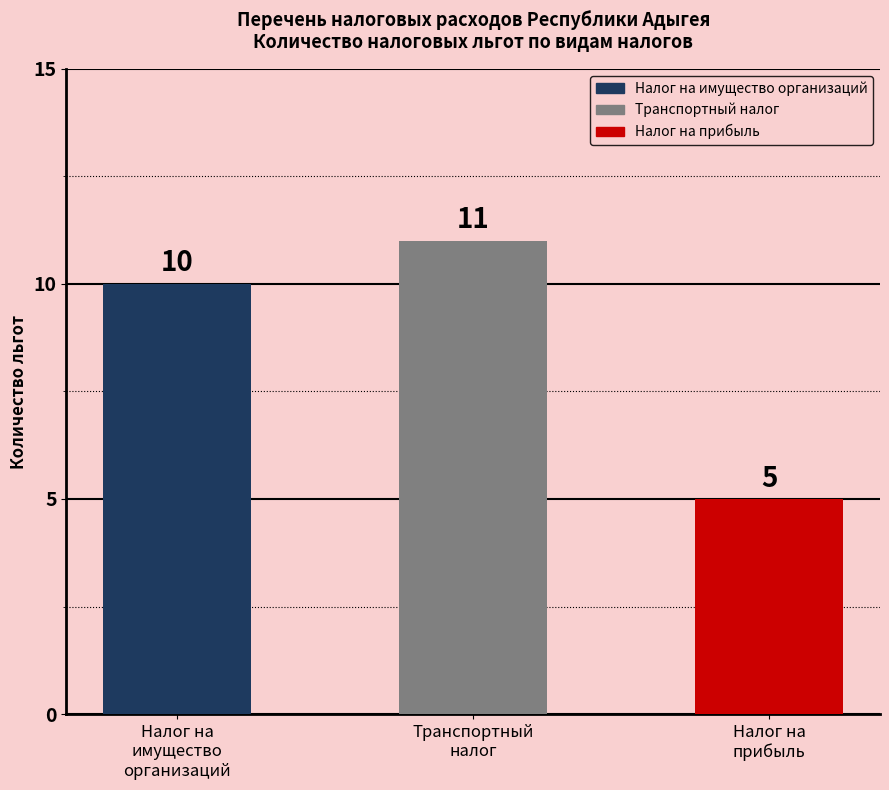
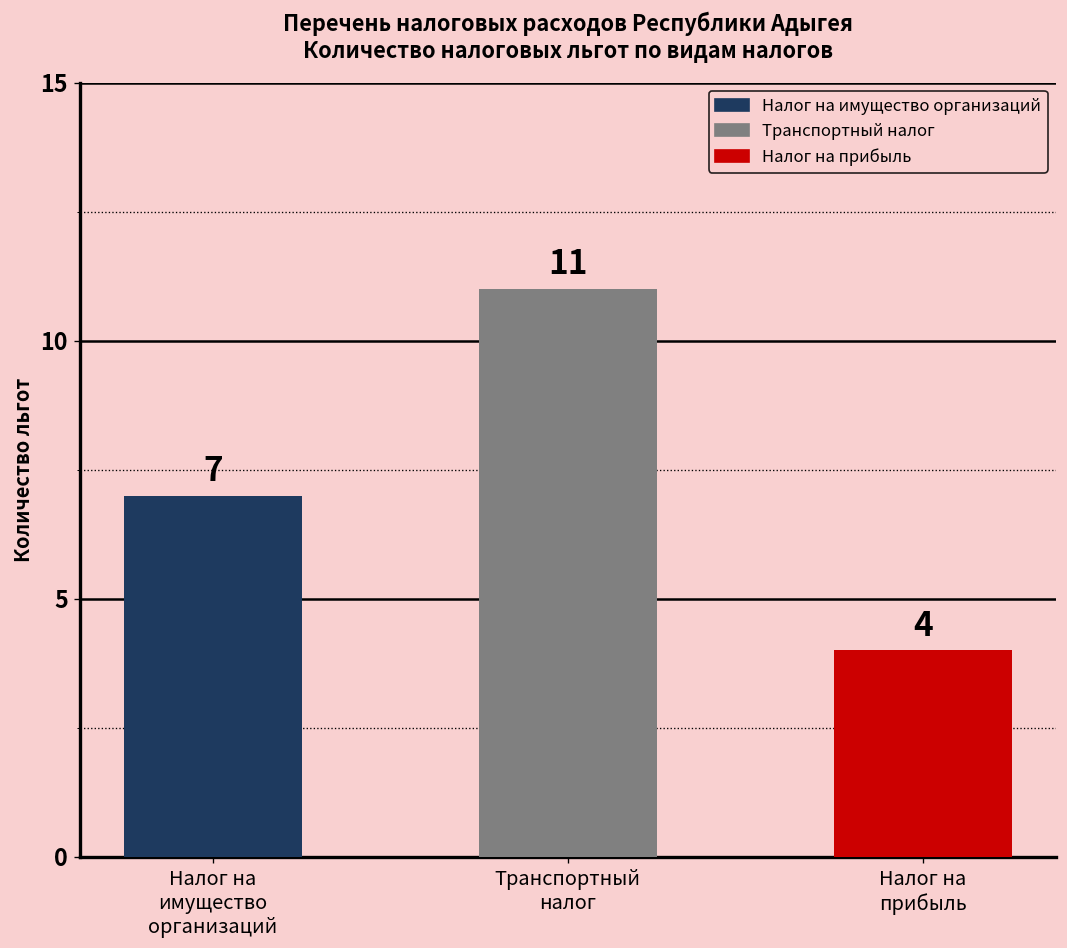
Налог на имущество организаций: 10 -> 7
Налог на прибыль: 5 -> 4
